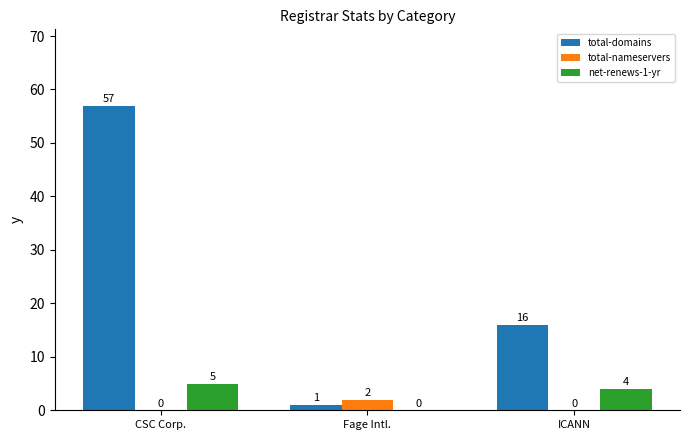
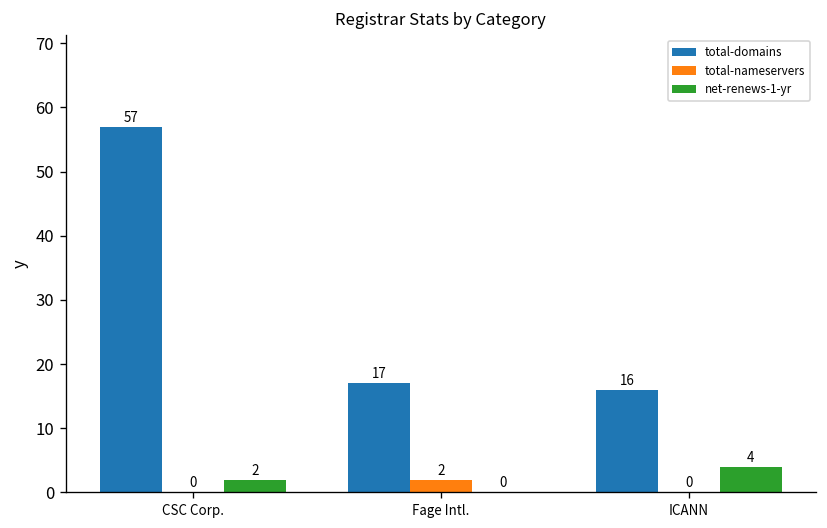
net-renews-1-yr, CSC Corp.: 5 -> 2
total-domains, Fage Intl.: 1 -> 17
